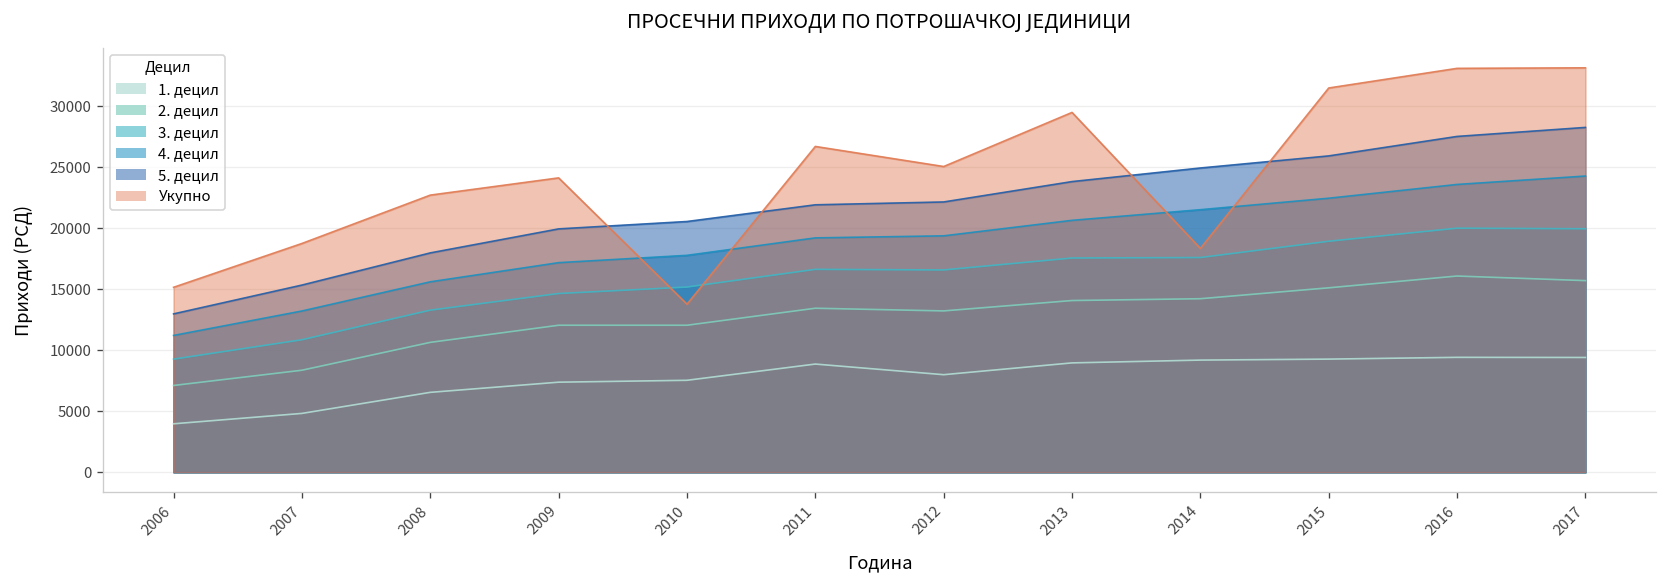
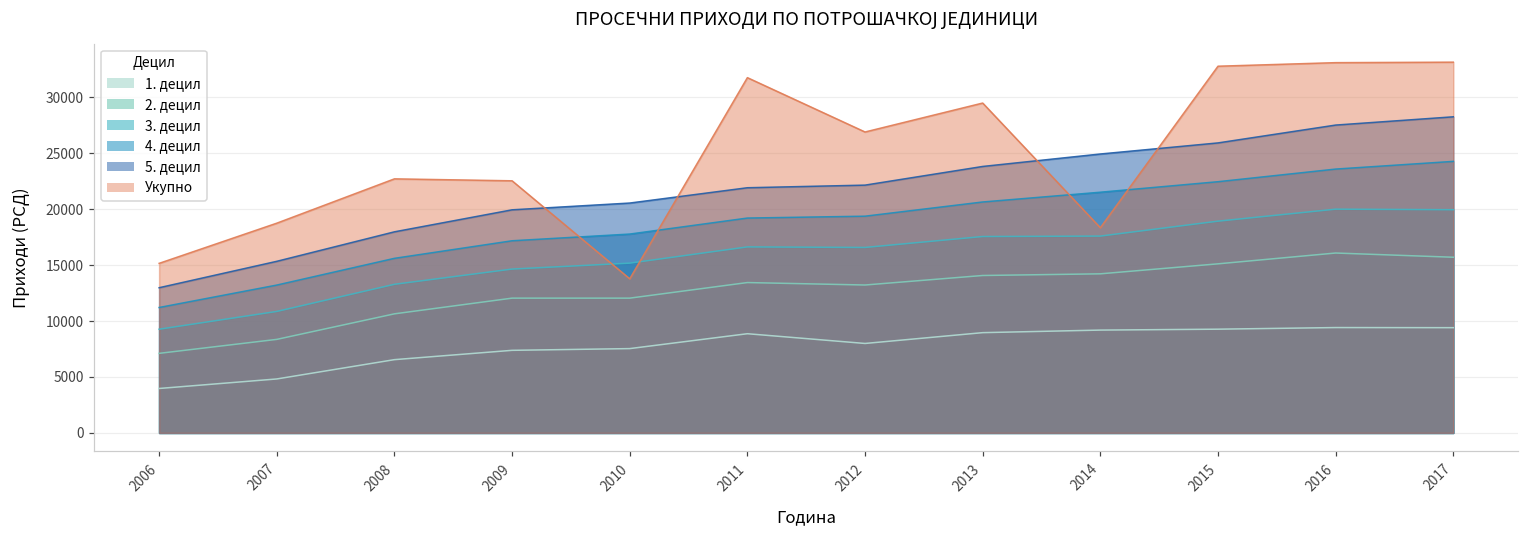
Укупно, 2009: 24100 -> 22500
Укупно, 2011: 26700 -> 31800
Укупно, 2012: 25100 -> 26900
Укупно, 2015: 31500 -> 32800
